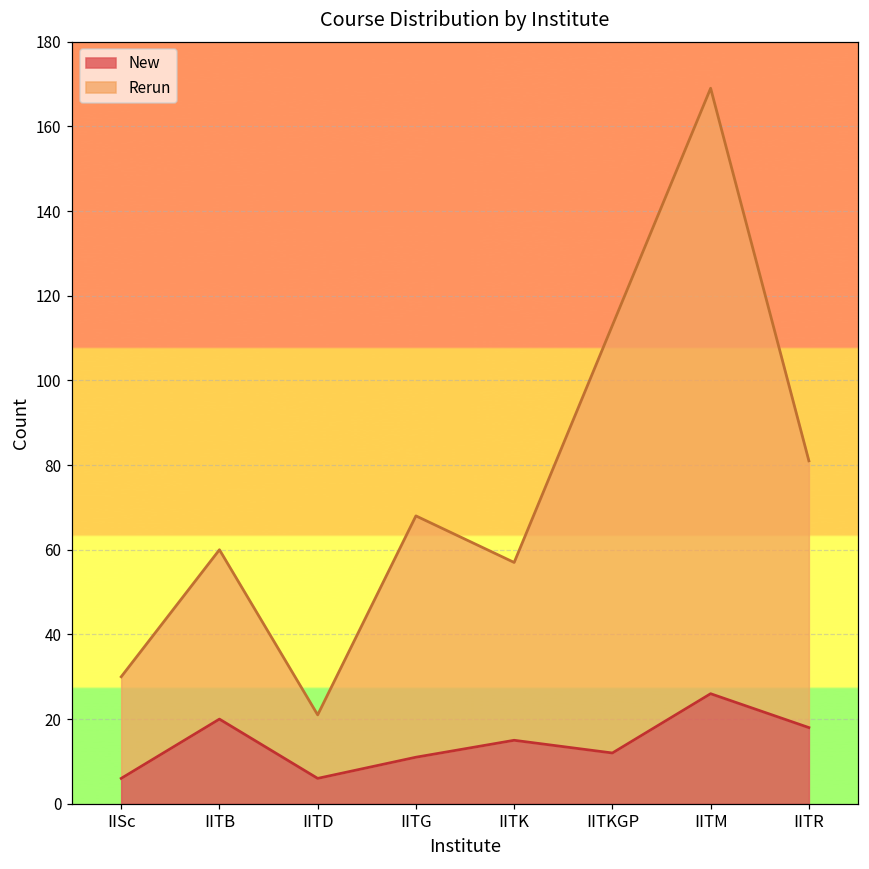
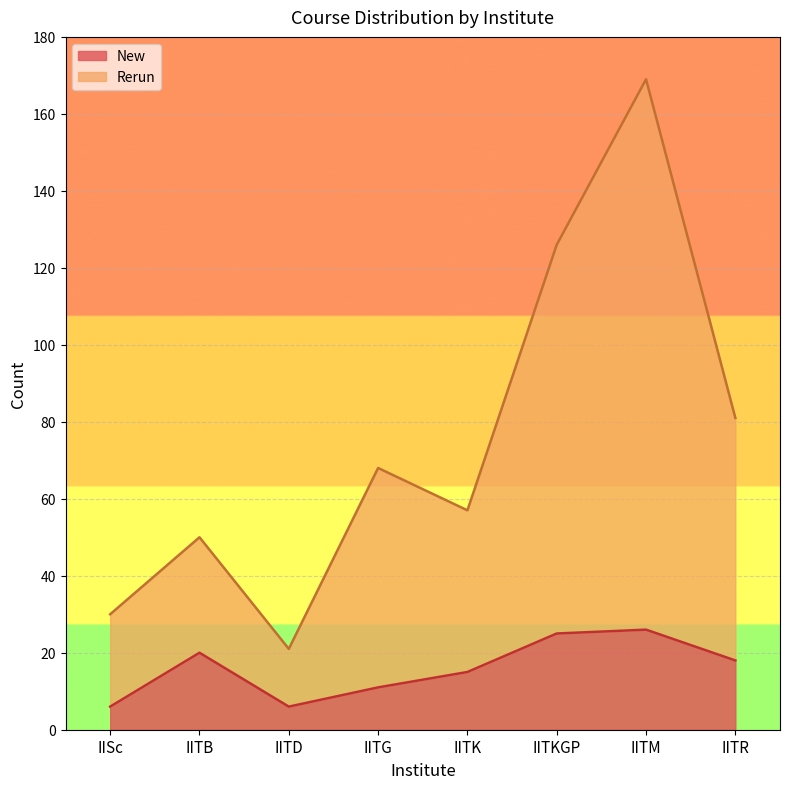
Rerun, IITB: 40 -> 30
New, IITKGP: 12 -> 25
